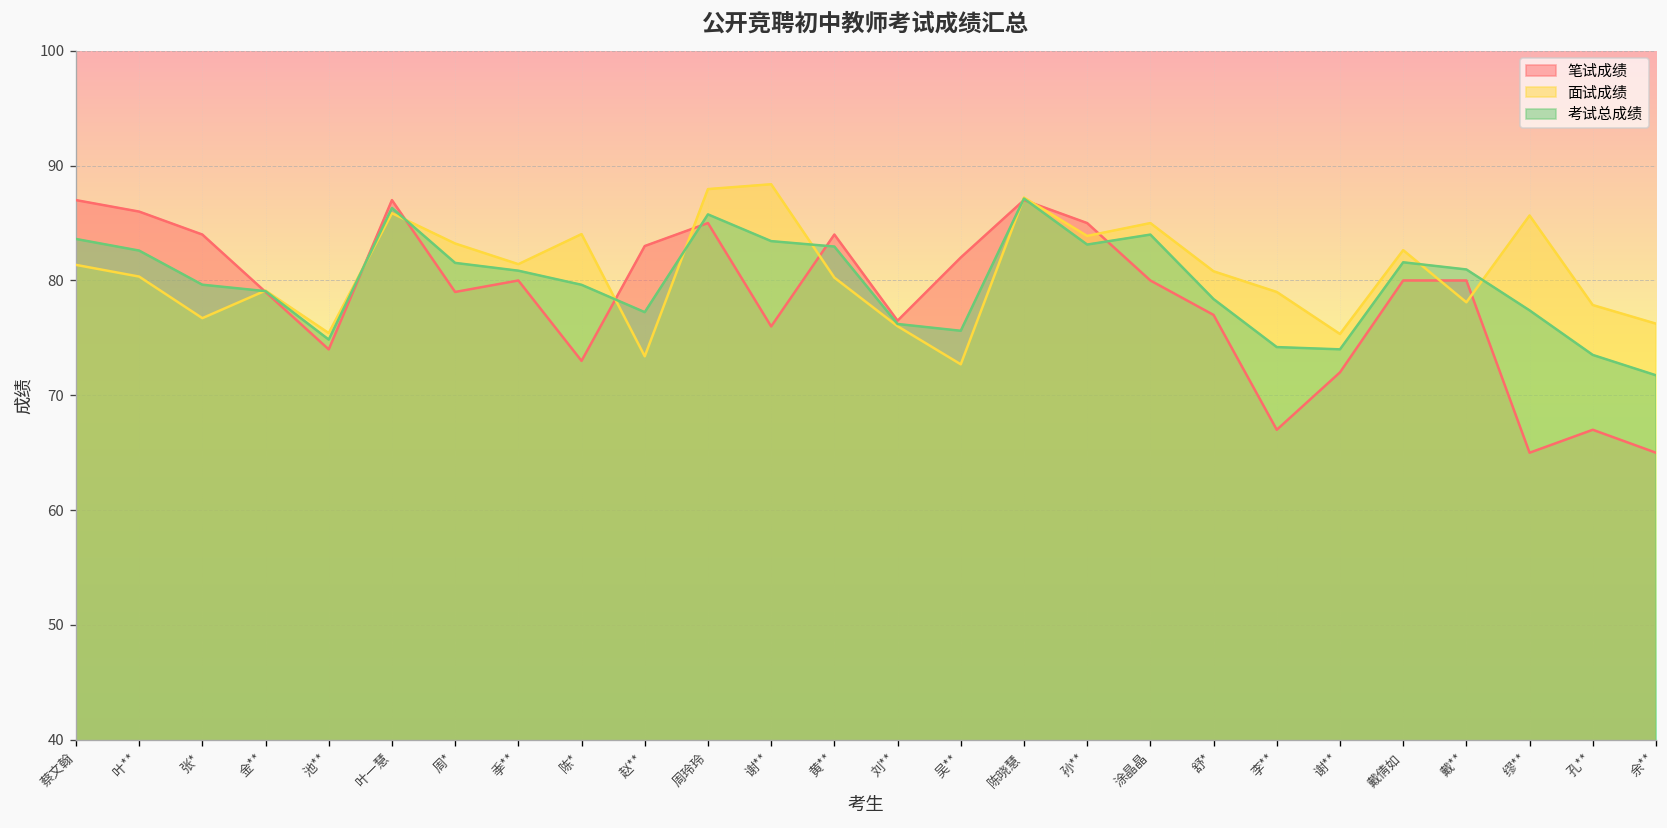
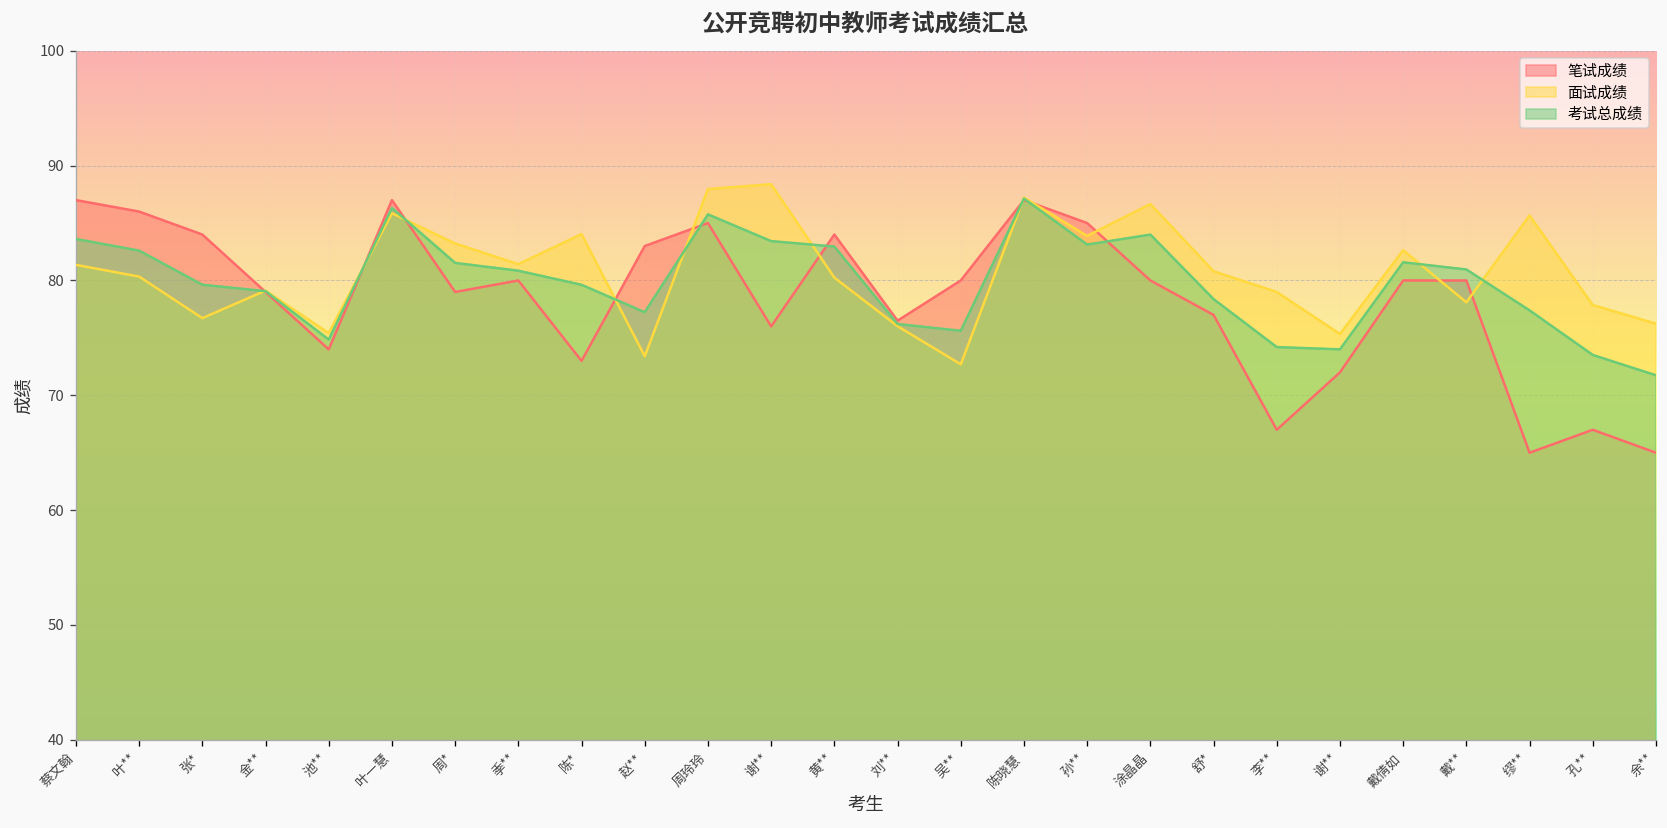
笔试成绩, 吴**: 82 -> 80
面试成绩, 涂晶晶: 85 -> 87
